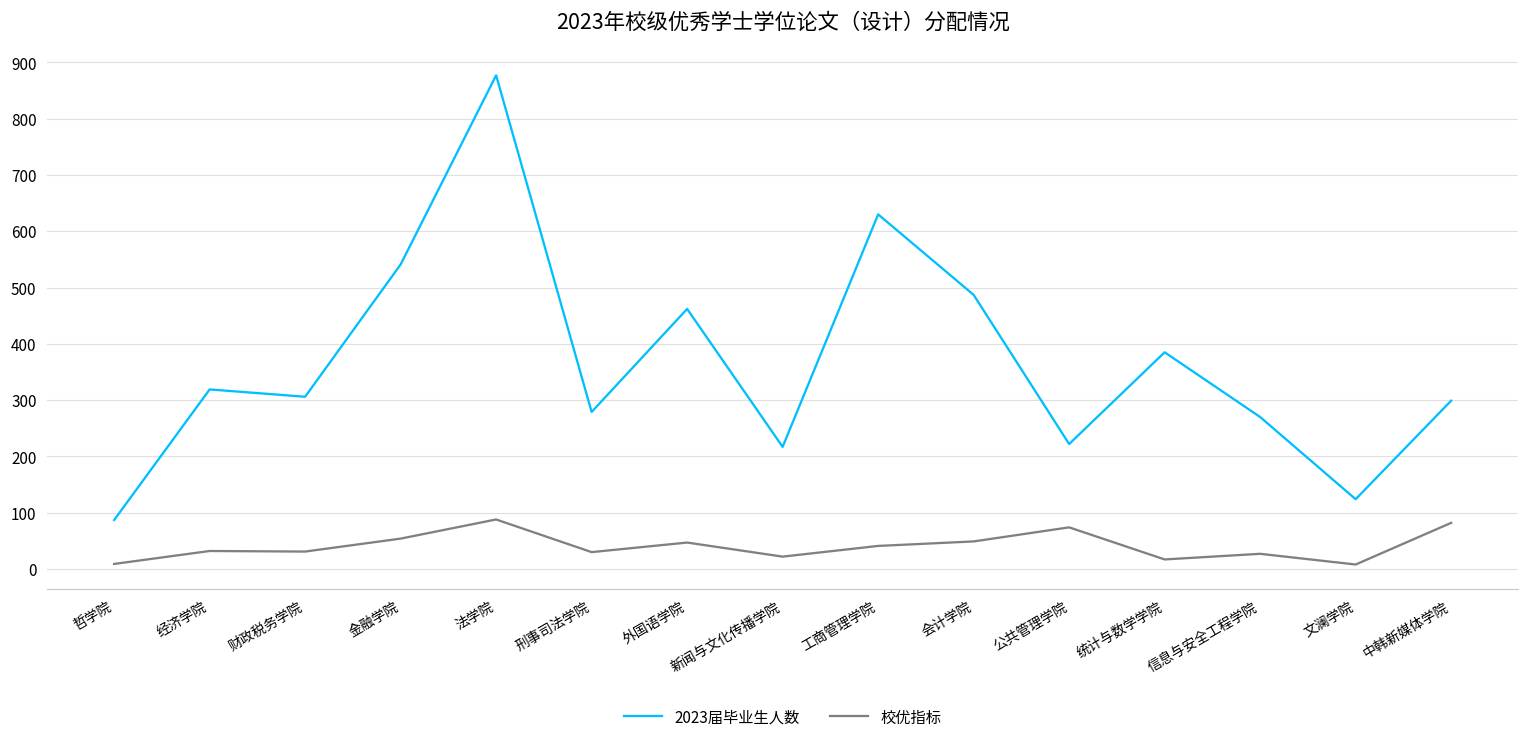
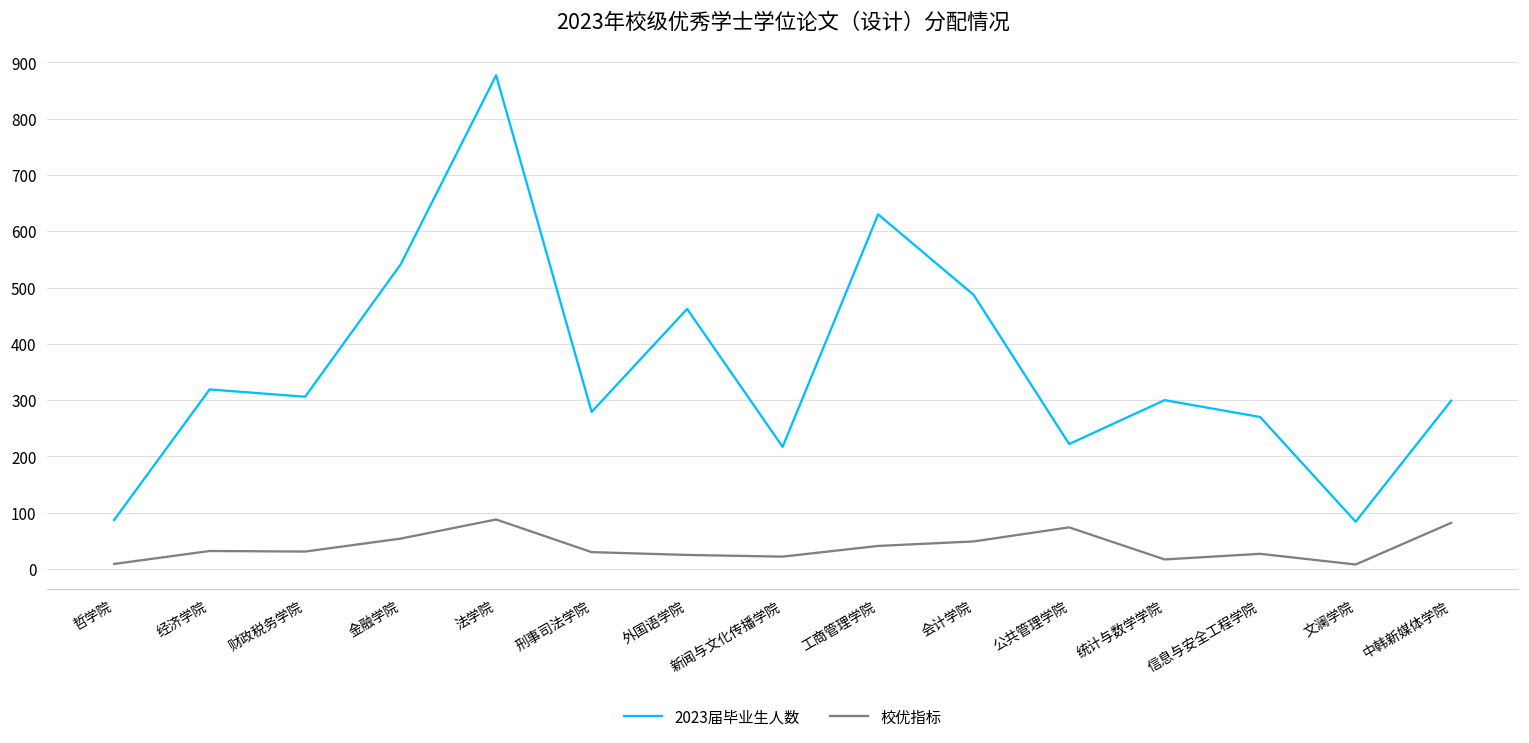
校优指标, 外国语学院: 50 -> 30
2023届毕业生人数, 统计与数学学院: 390 -> 300
2023届毕业生人数, 文澜学院: 120 -> 80
